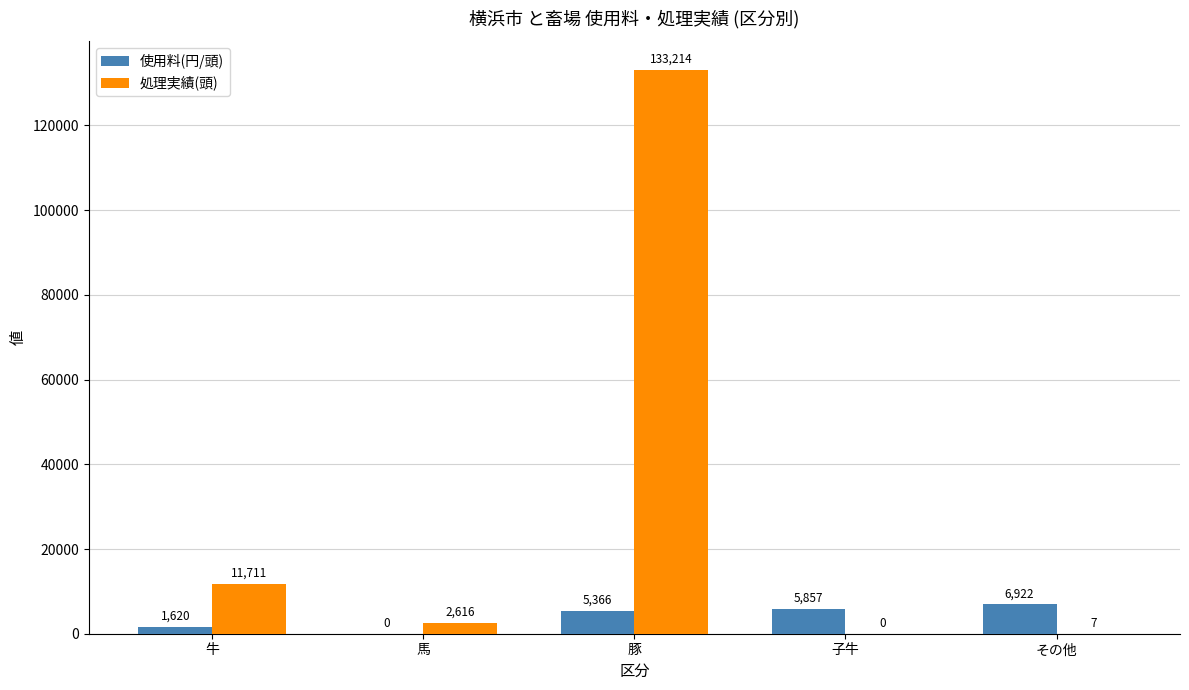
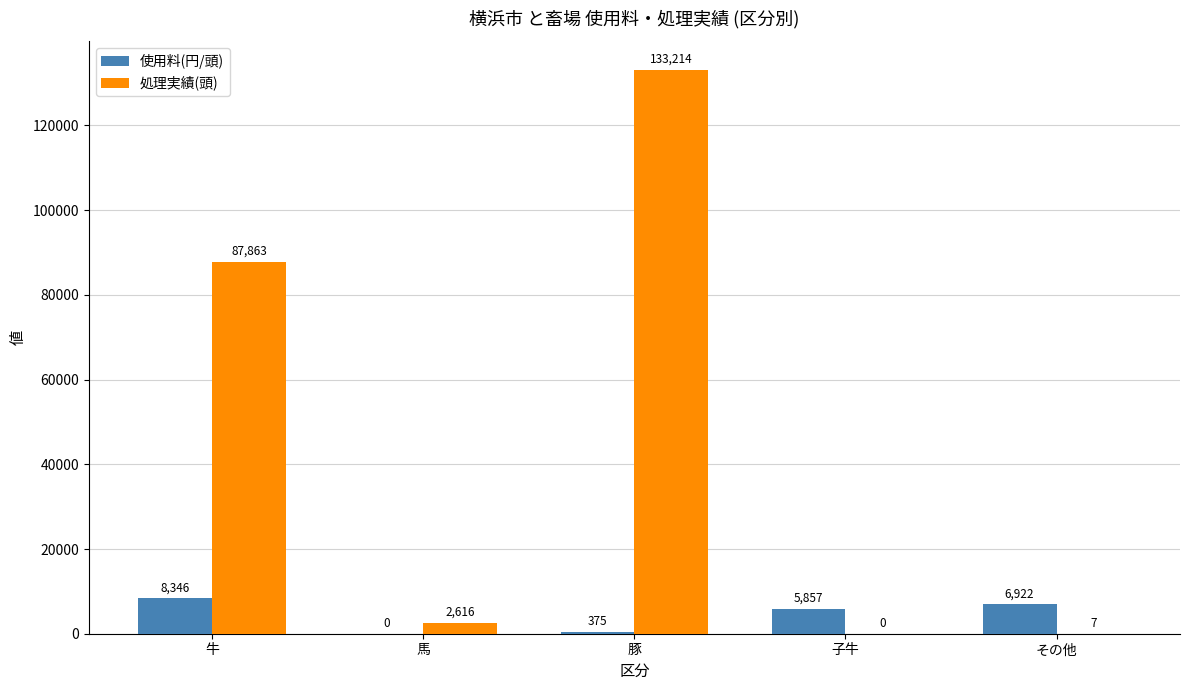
使用料(円/頭), 牛: 1,620 -> 8,346
処理実績(頭), 牛: 11,711 -> 87,863
使用料(円/頭), 豚: 5,366 -> 375
